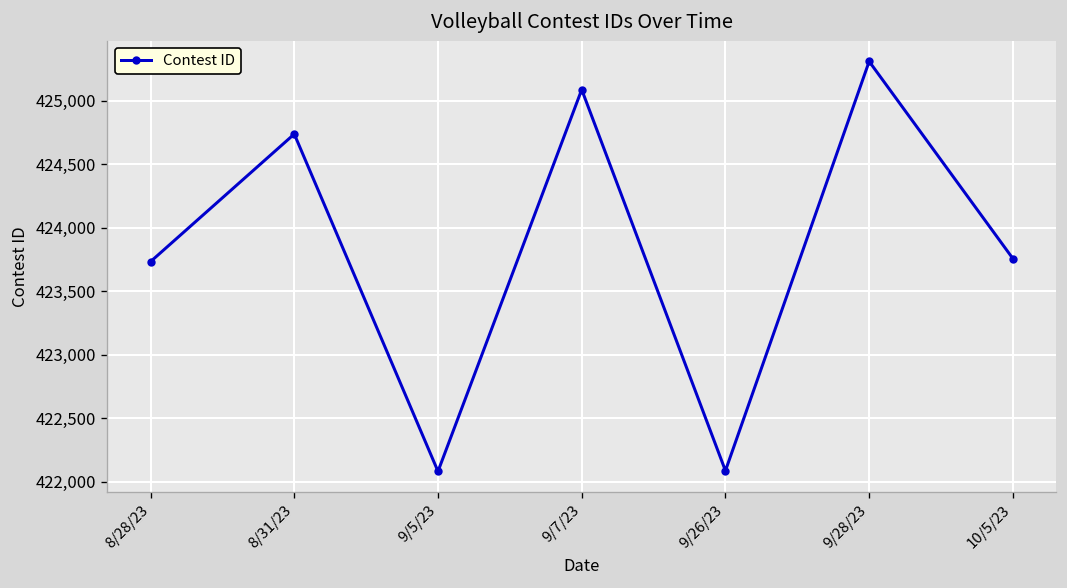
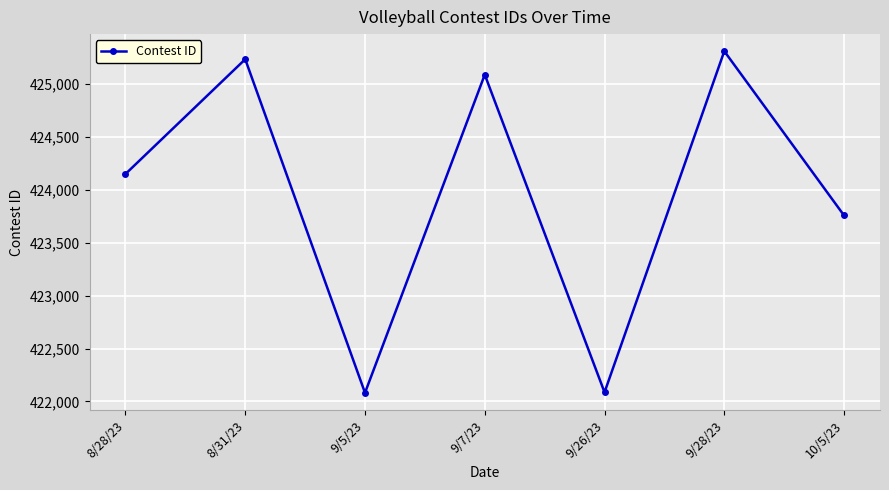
8/28/23: 423,730 -> 424,150
8/31/23: 424,740 -> 425,240
